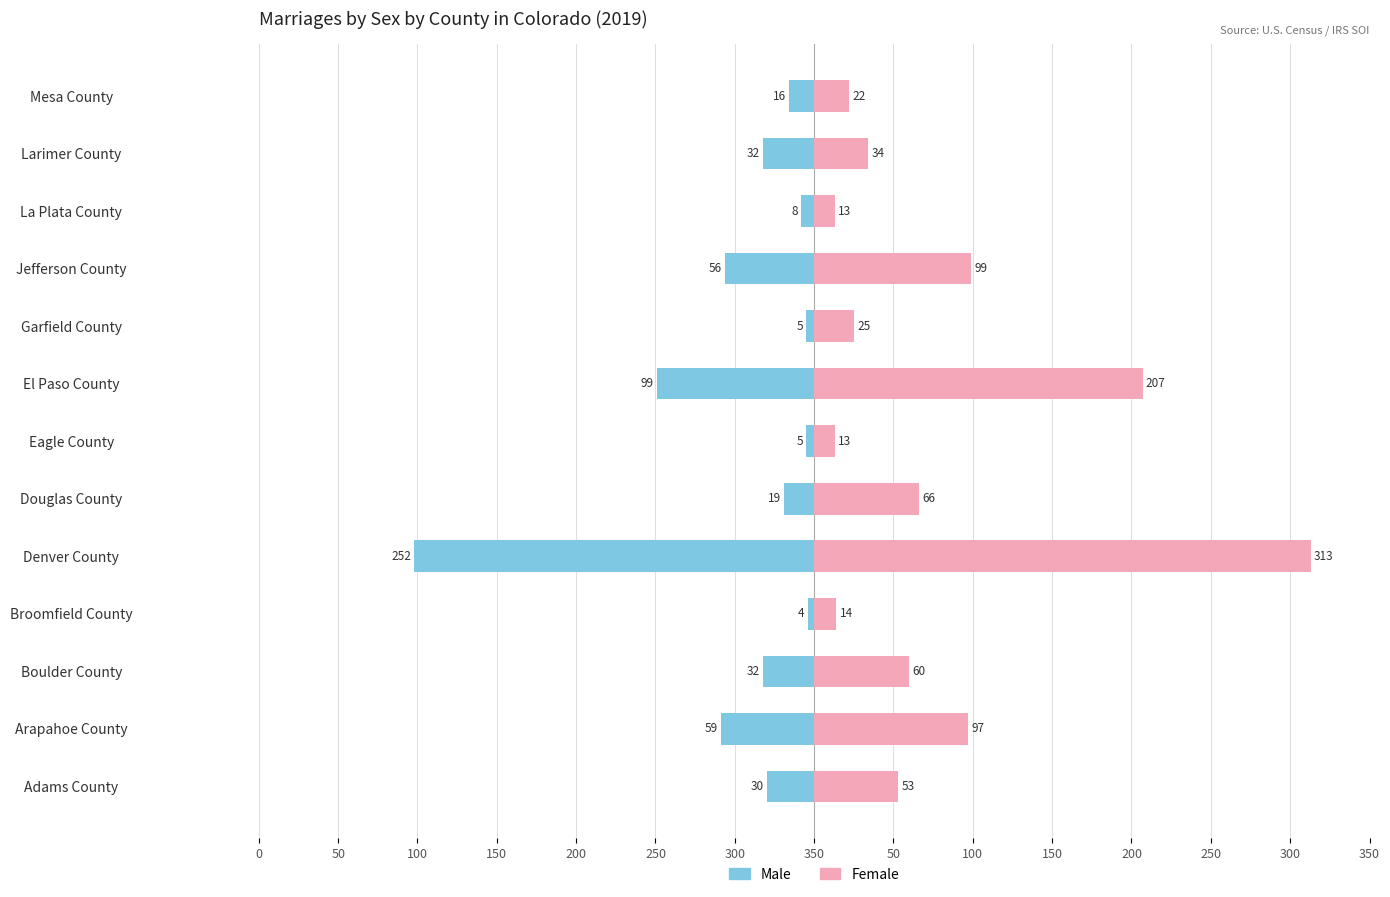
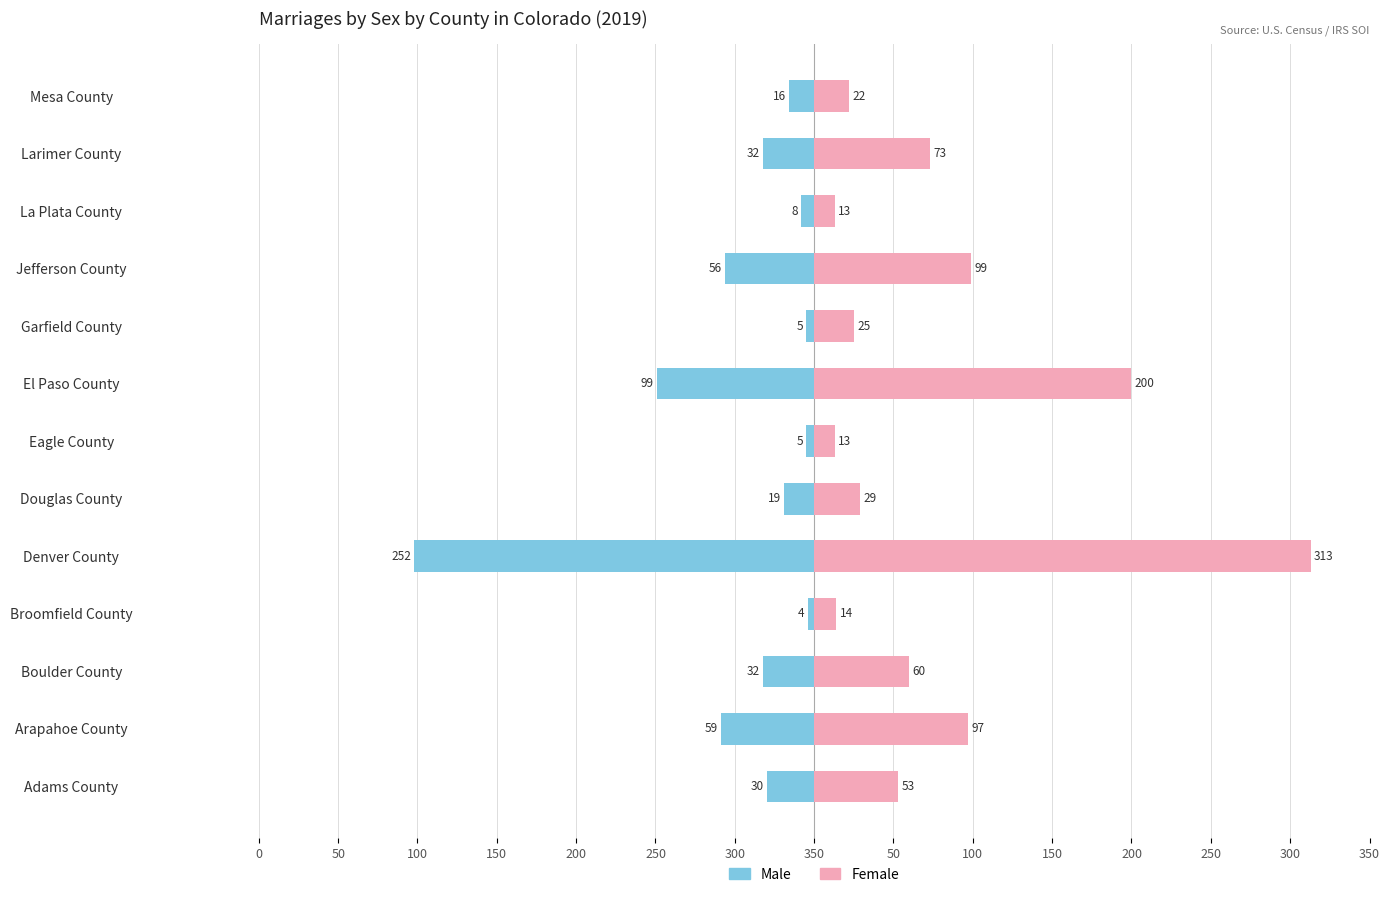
Female, Larimer County: 34 -> 73
Female, El Paso County: 207 -> 200
Female, Douglas County: 66 -> 29
